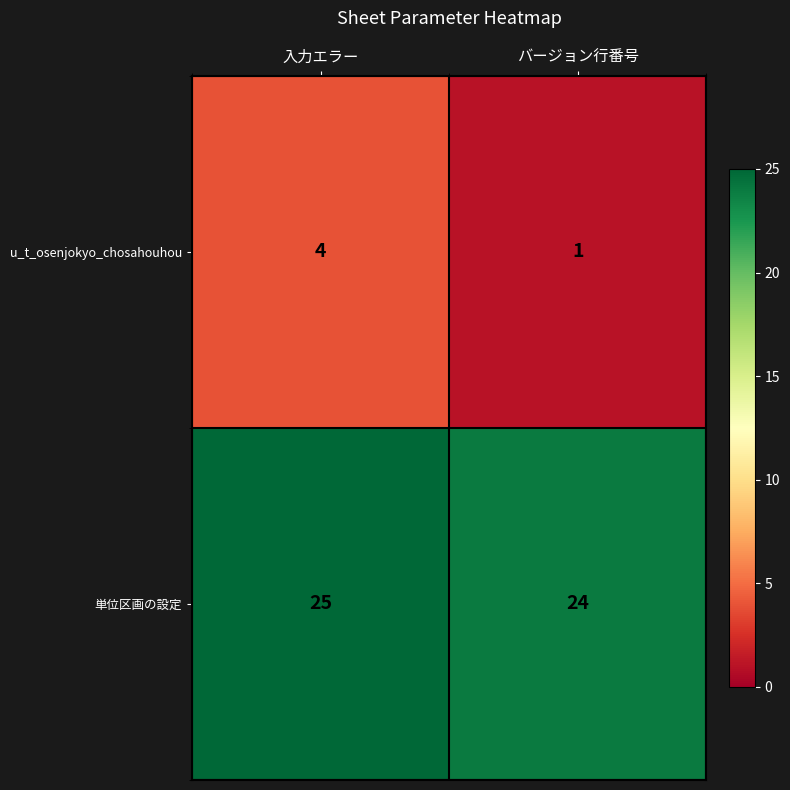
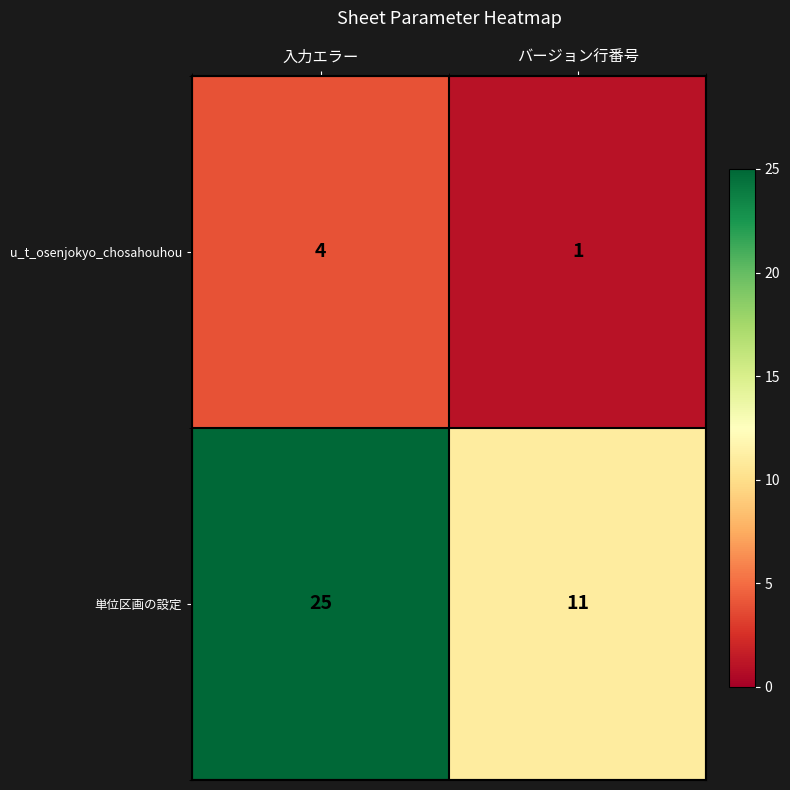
単位区画の設定, バージョン行番号: 24 -> 11
